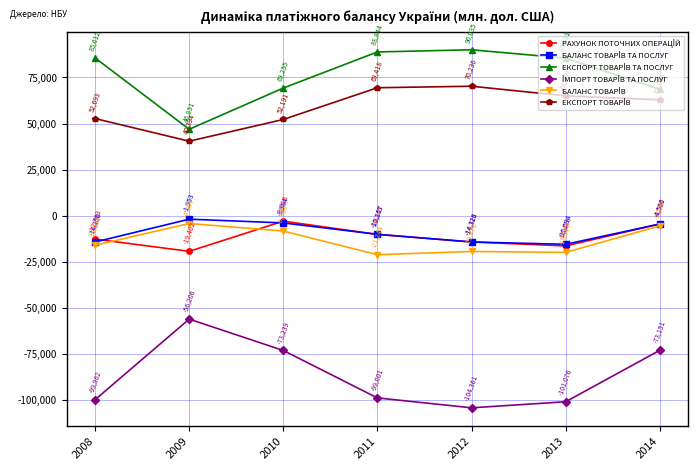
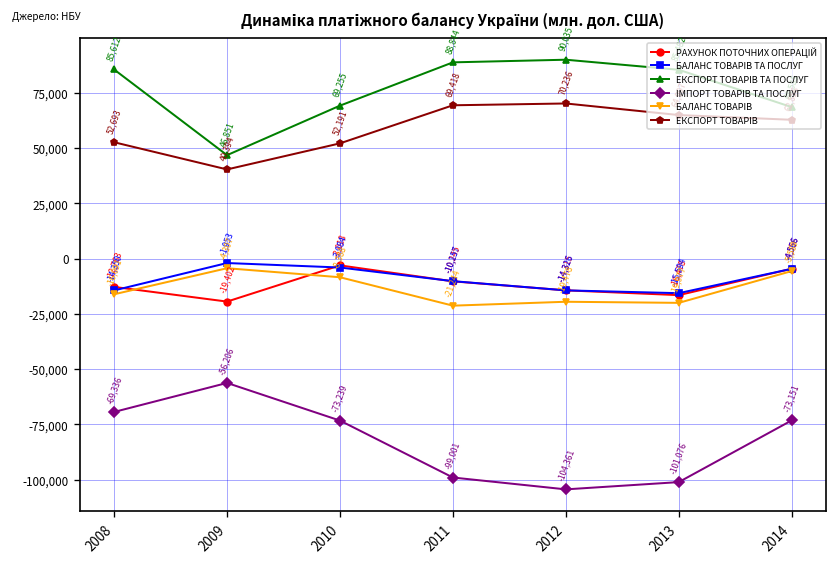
ІМПОРТ ТОВАРІВ ТА ПОСЛУГ, 2008: -99,962 -> -69,336
